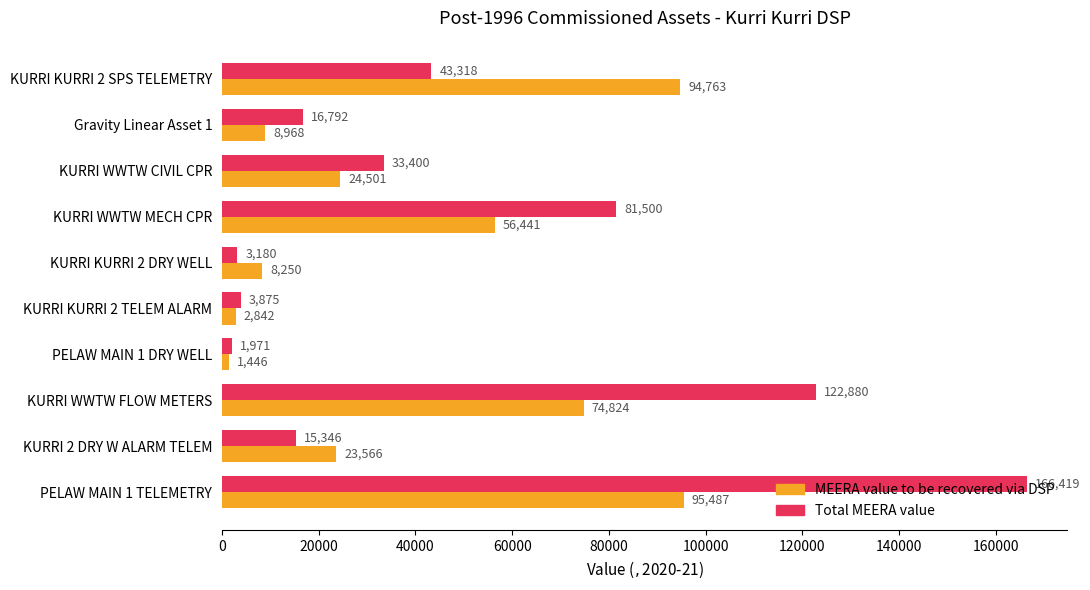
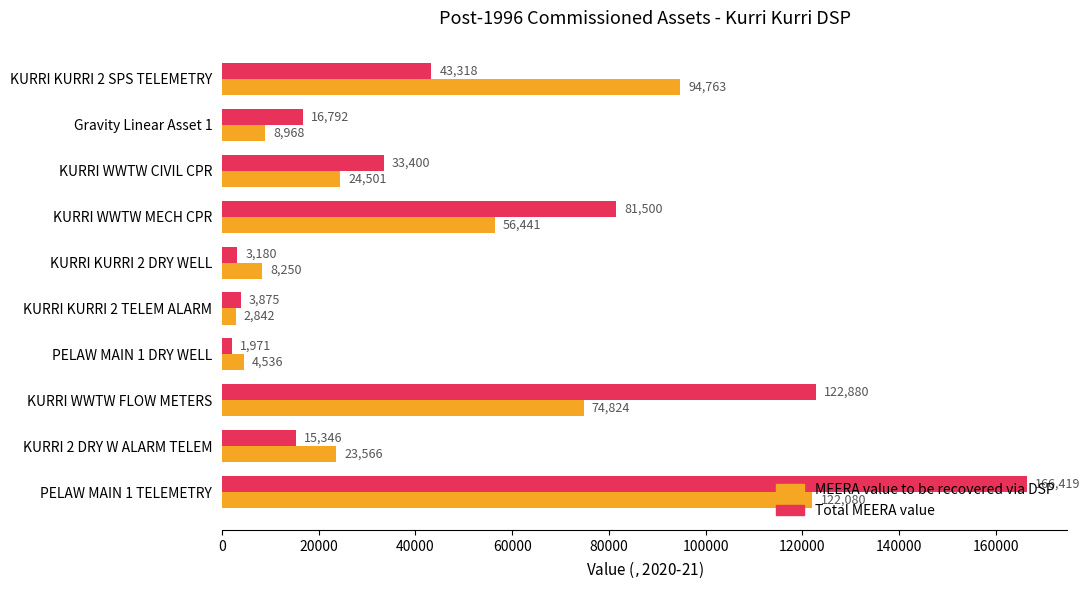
MEERA value to be recovered via DSP, PELAW MAIN 1 DRY WELL: 1,446 -> 4,536
MEERA value to be recovered via DSP, PELAW MAIN 1 TELEMETRY: 95,487 -> 122,080
